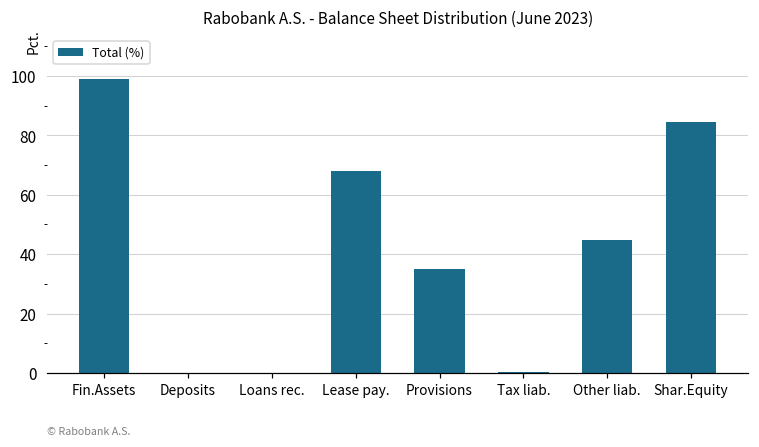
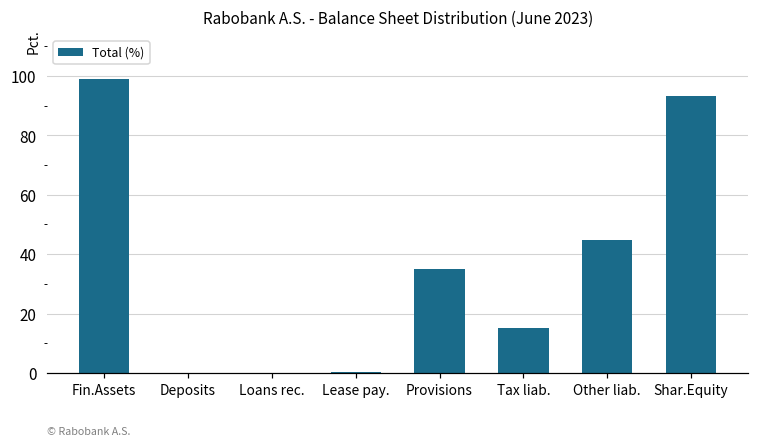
Lease pay.: 68 -> 0
Tax liab.: 0 -> 15
Shar.Equity: 85 -> 93
